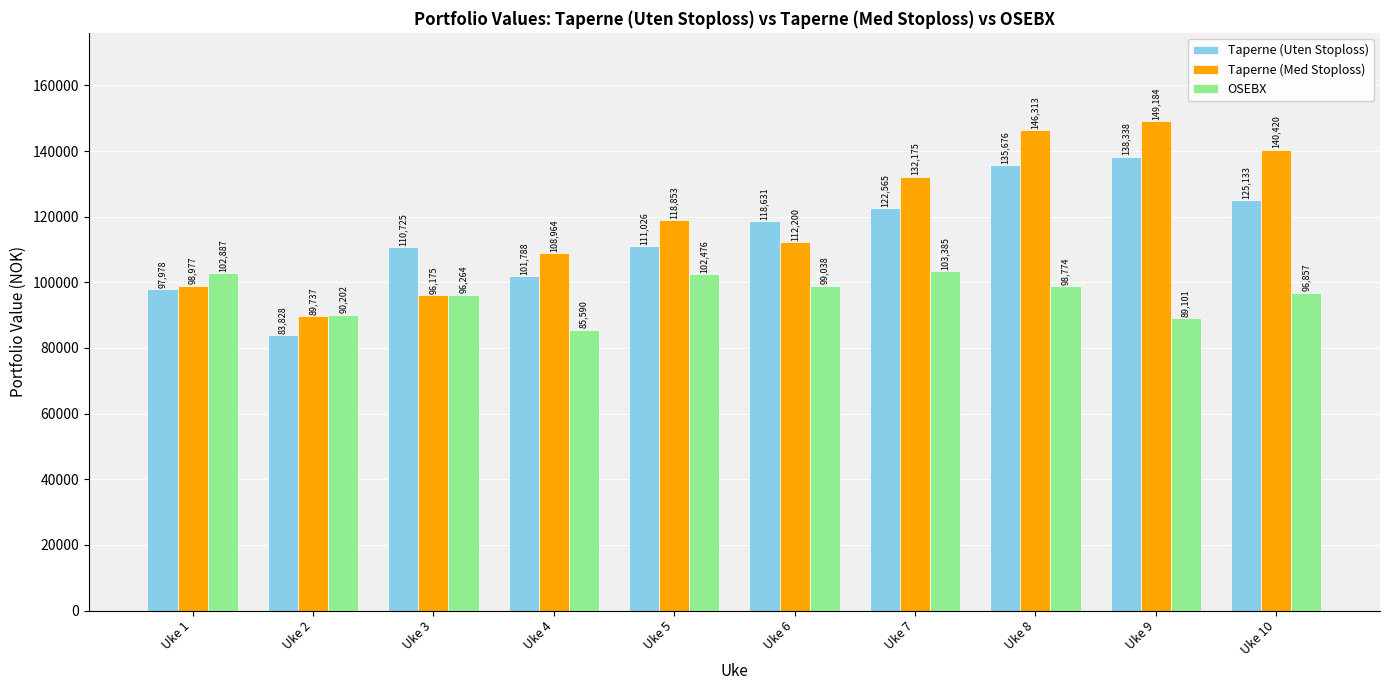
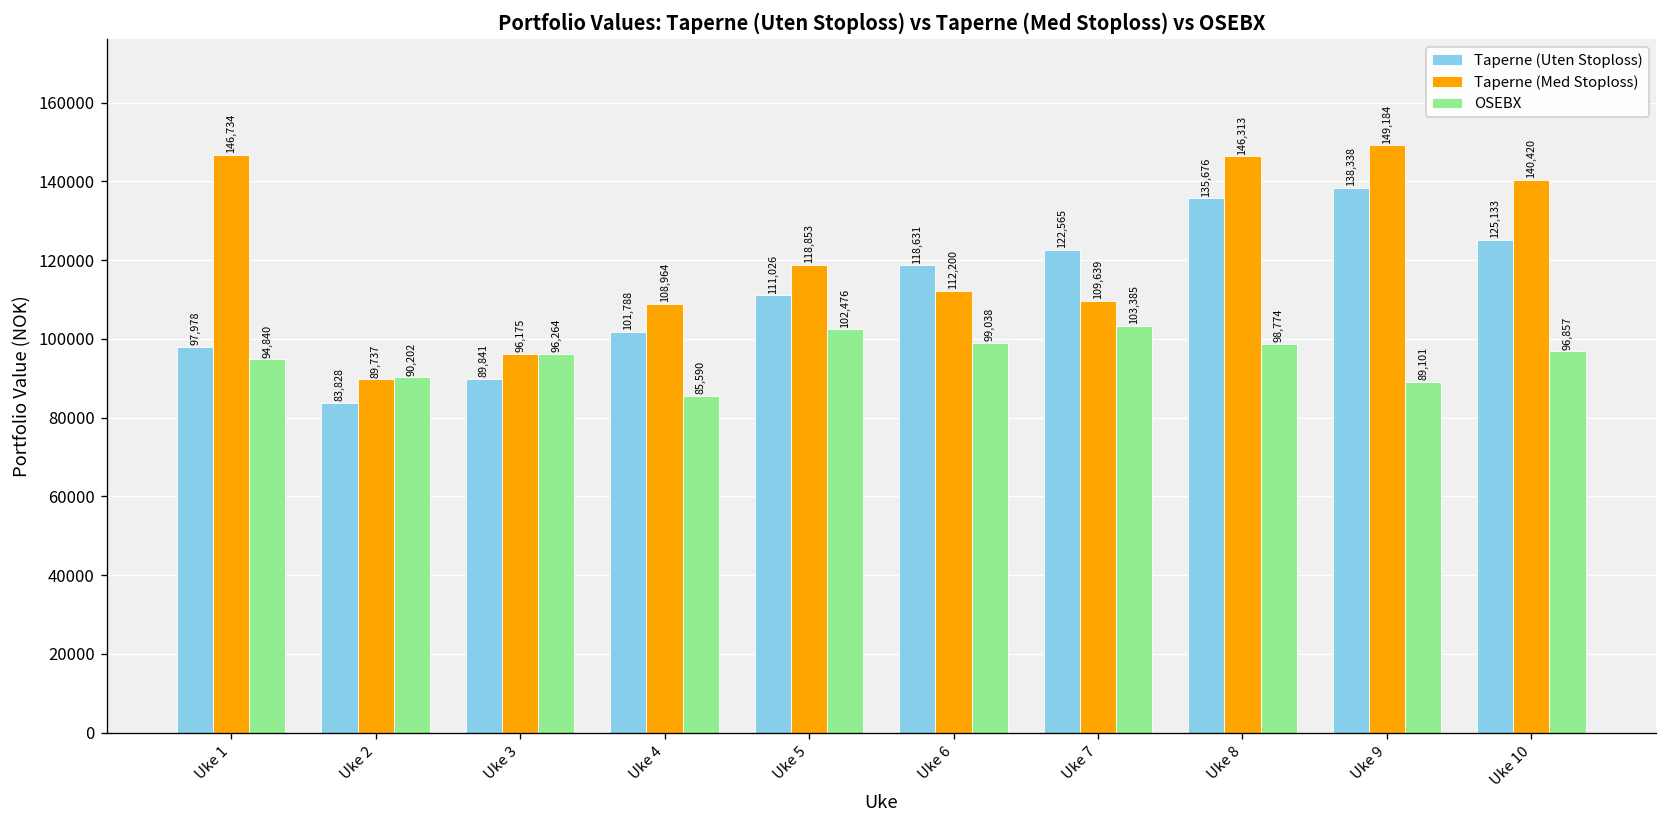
Taperne (Med Stoploss), Uke 1: 98,977 -> 146,734
OSEBX, Uke 1: 102,887 -> 94,840
Taperne (Uten Stoploss), Uke 3: 110,725 -> 89,841
Taperne (Med Stoploss), Uke 7: 132,175 -> 109,639
